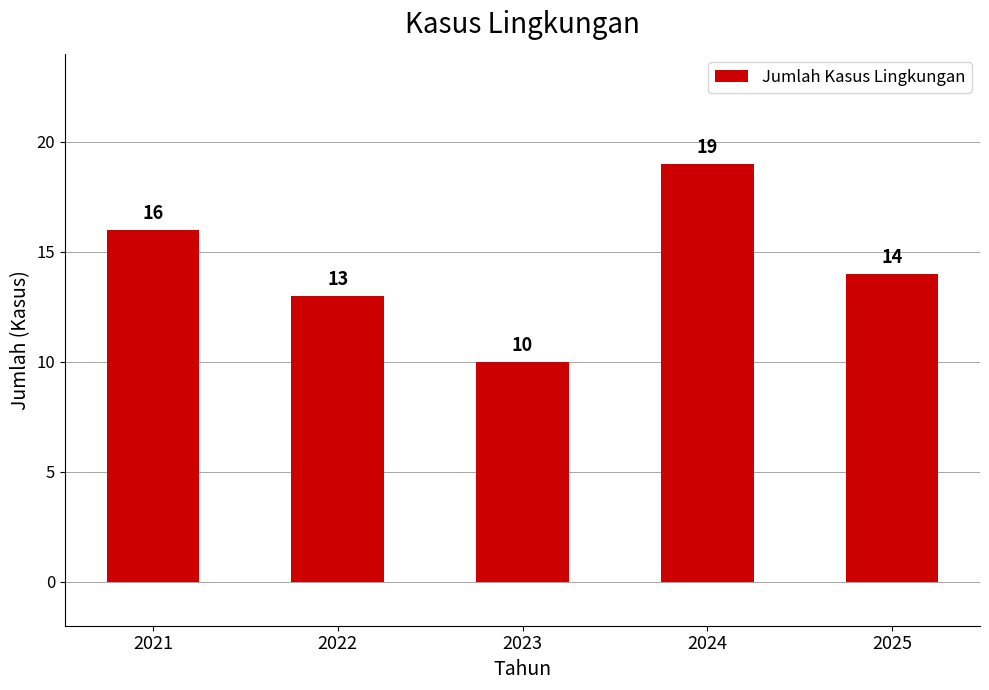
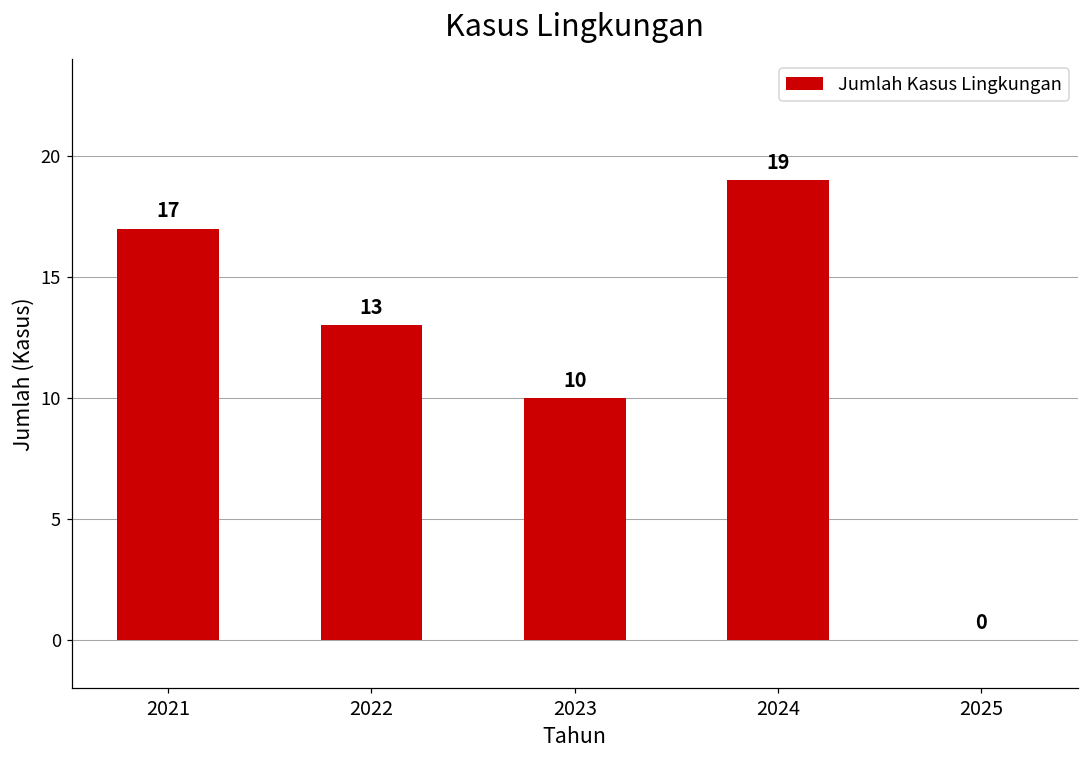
2021: 16 -> 17
2025: 14 -> 0
